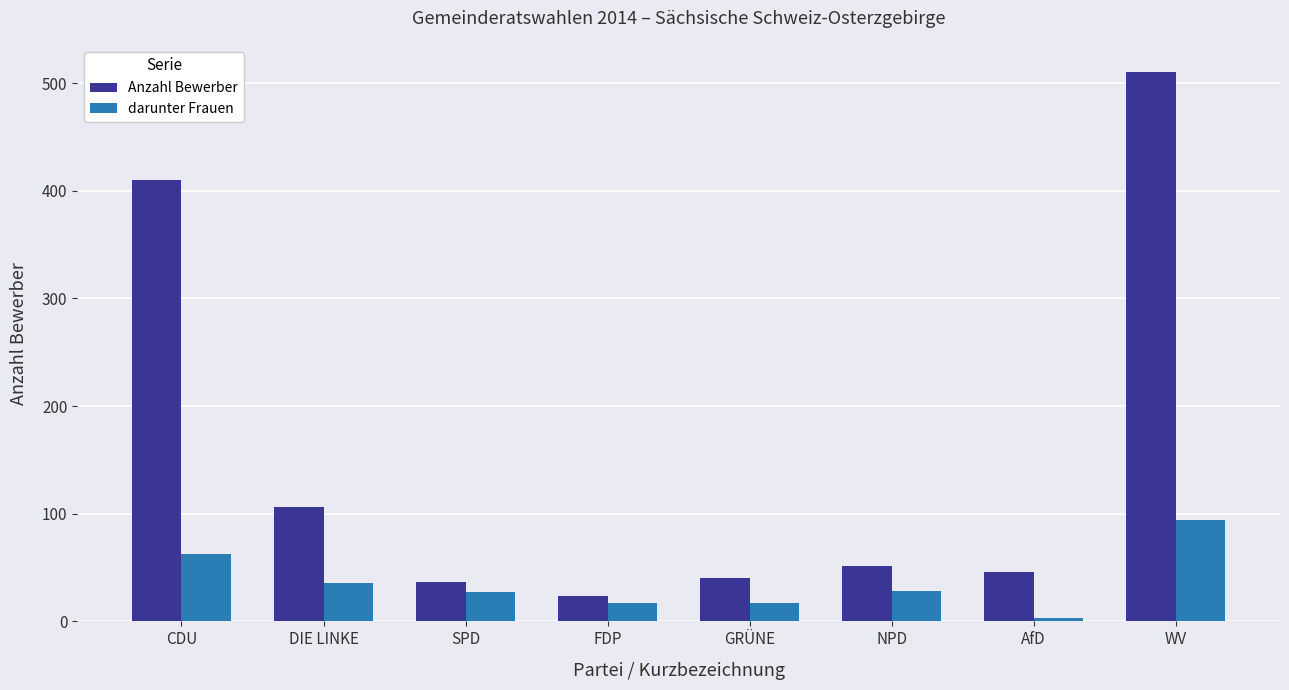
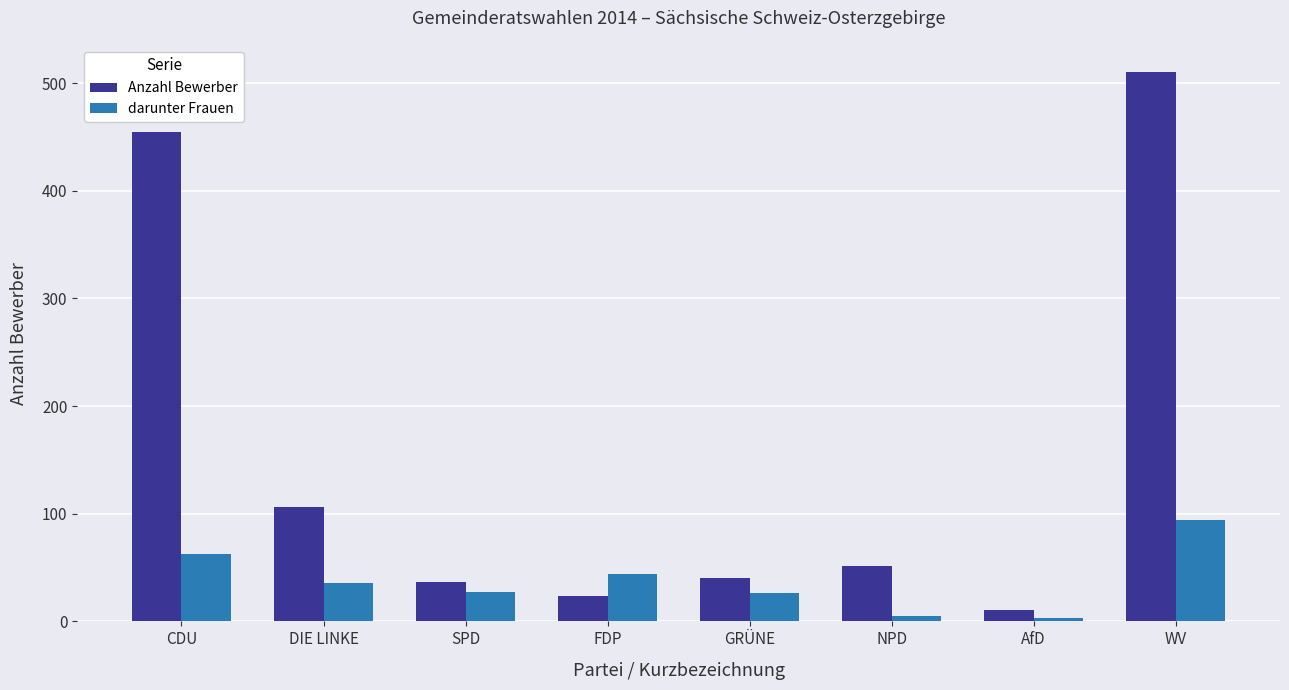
Anzahl Bewerber, CDU: 410 -> 455
darunter Frauen, FDP: 17 -> 44
darunter Frauen, GRÜNE: 17 -> 26
darunter Frauen, NPD: 28 -> 5
Anzahl Bewerber, AfD: 46 -> 11
